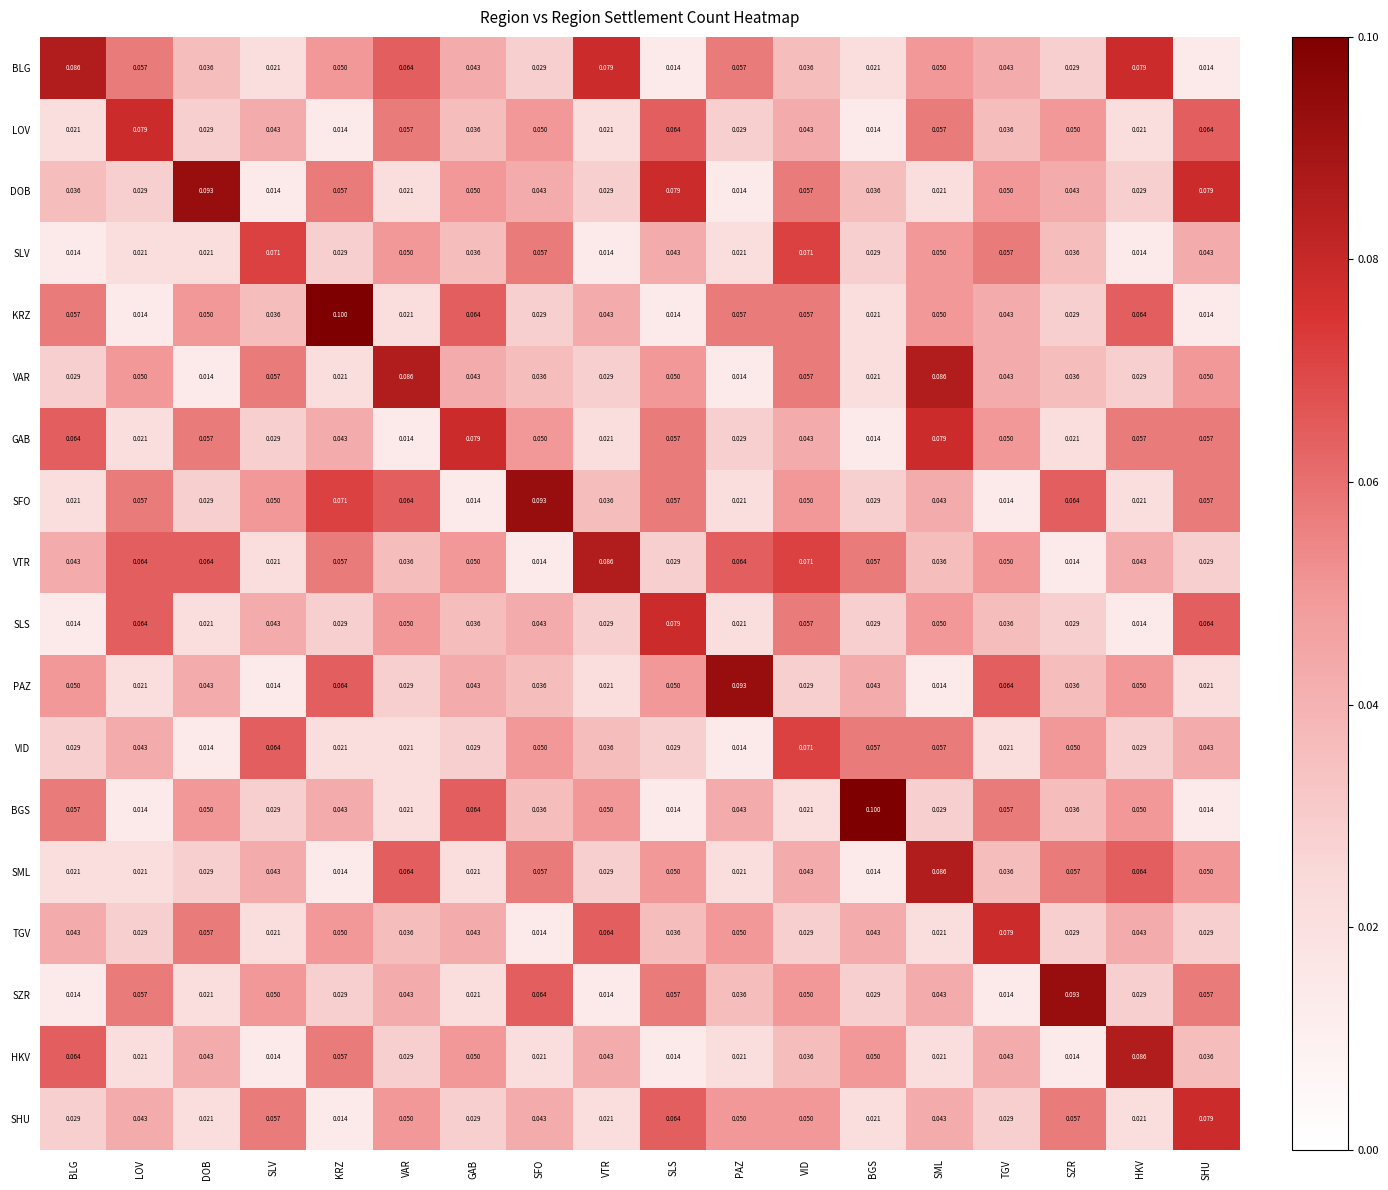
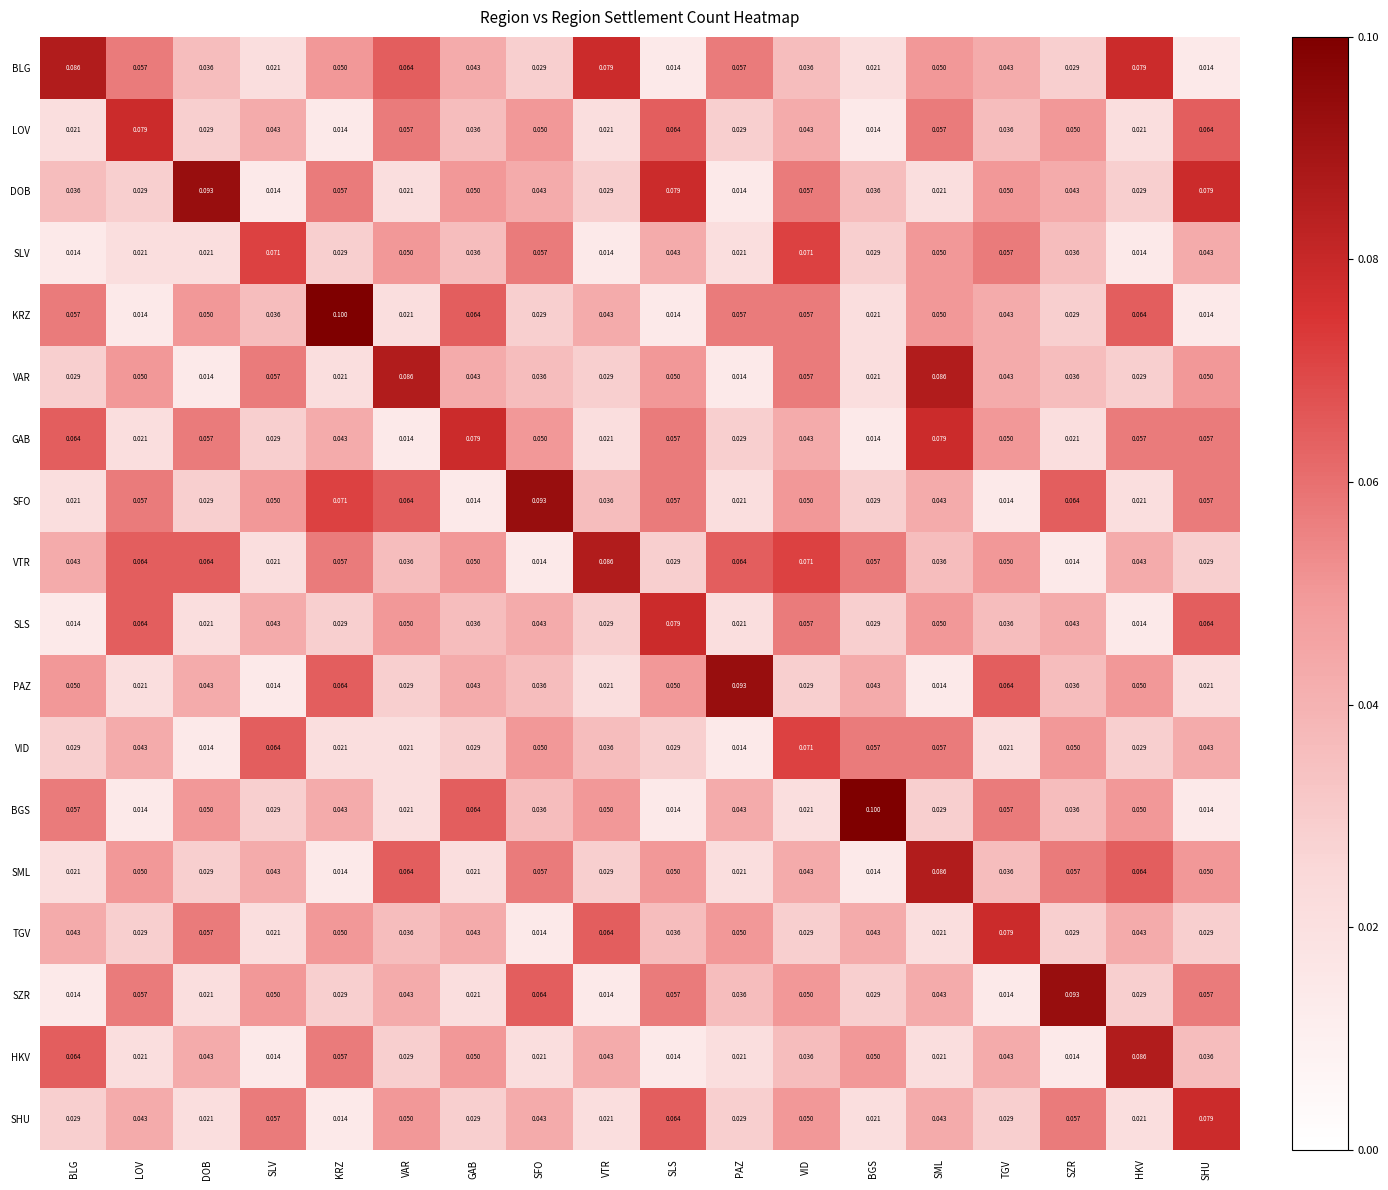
SLS, SZR: 0.029 -> 0.043
SML, LOV: 0.021 -> 0.050
SHU, PAZ: 0.050 -> 0.029
